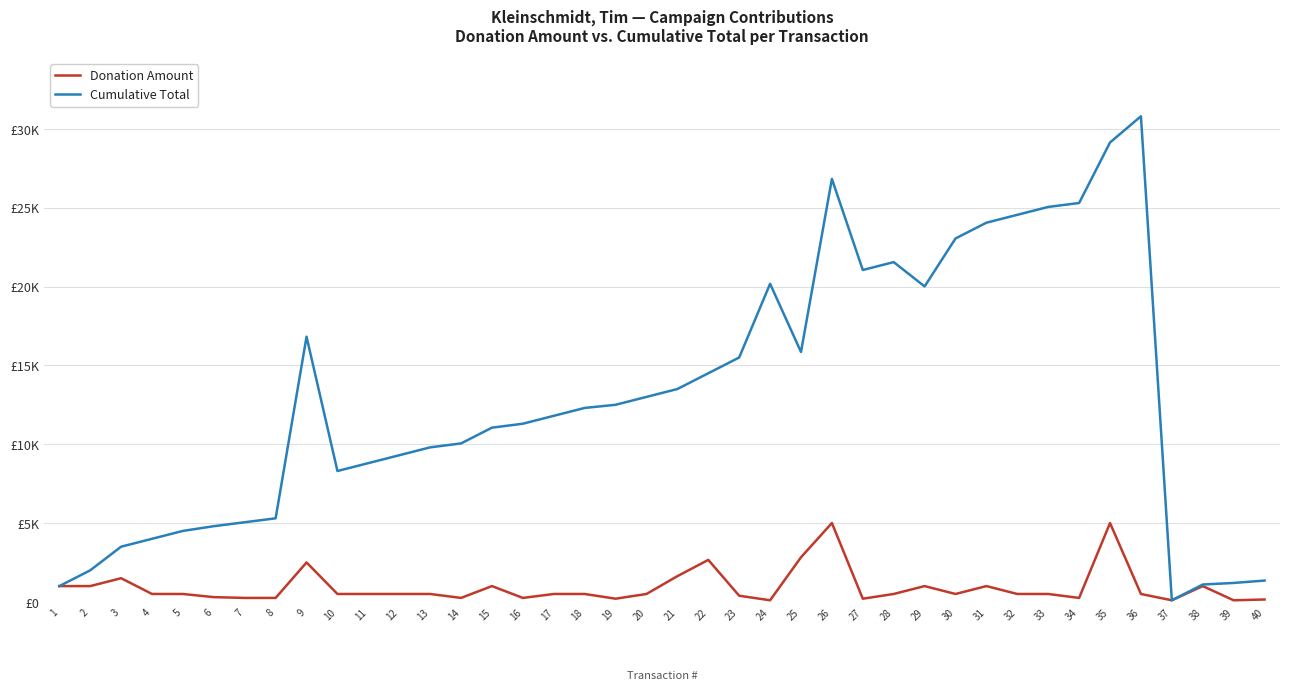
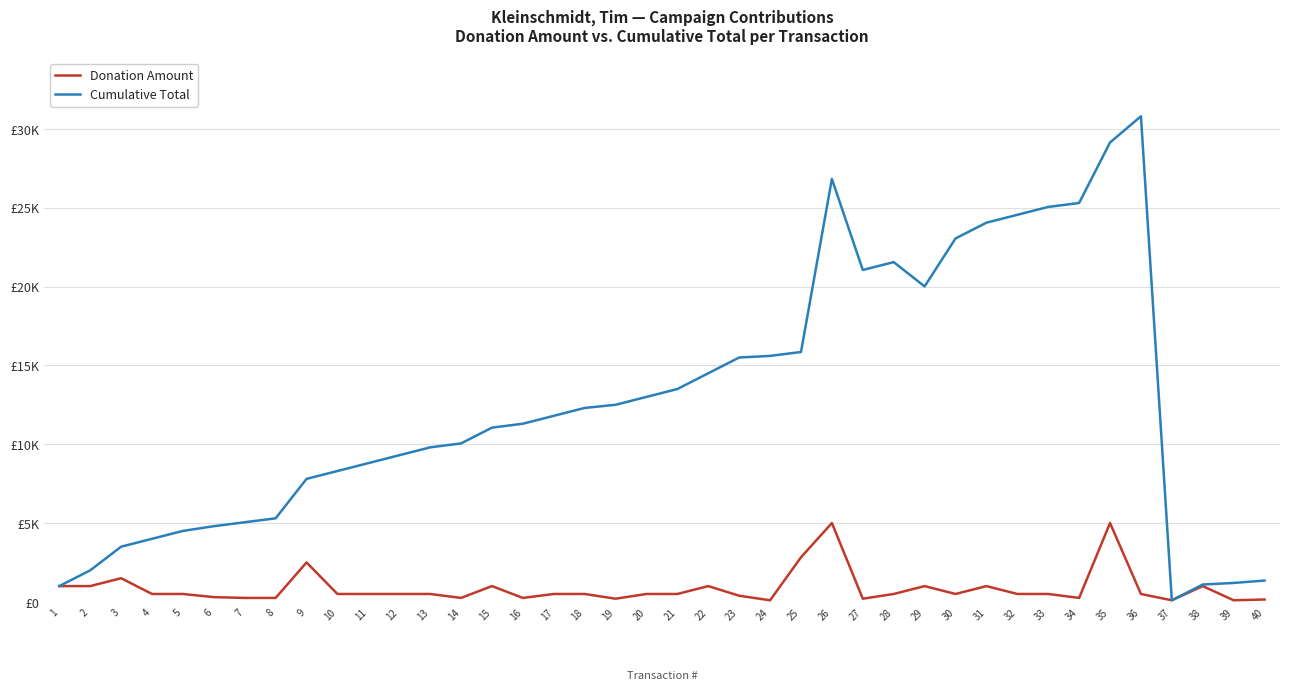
Cumulative Total, 9: £16800 -> £7800
Donation Amount, 21: £1600 -> £500
Donation Amount, 22: £2700 -> £1000
Cumulative Total, 24: £20200 -> £15600
